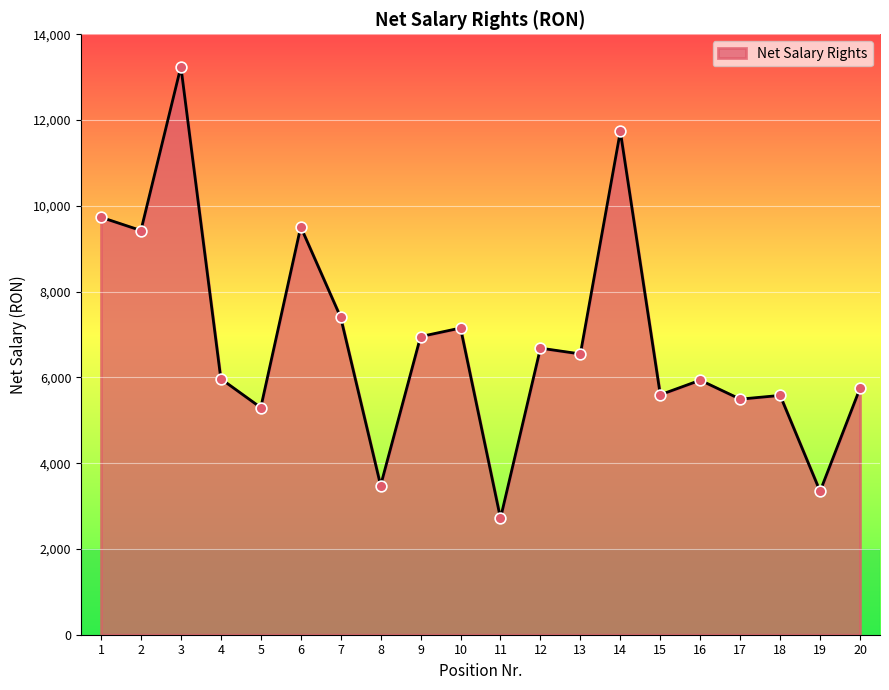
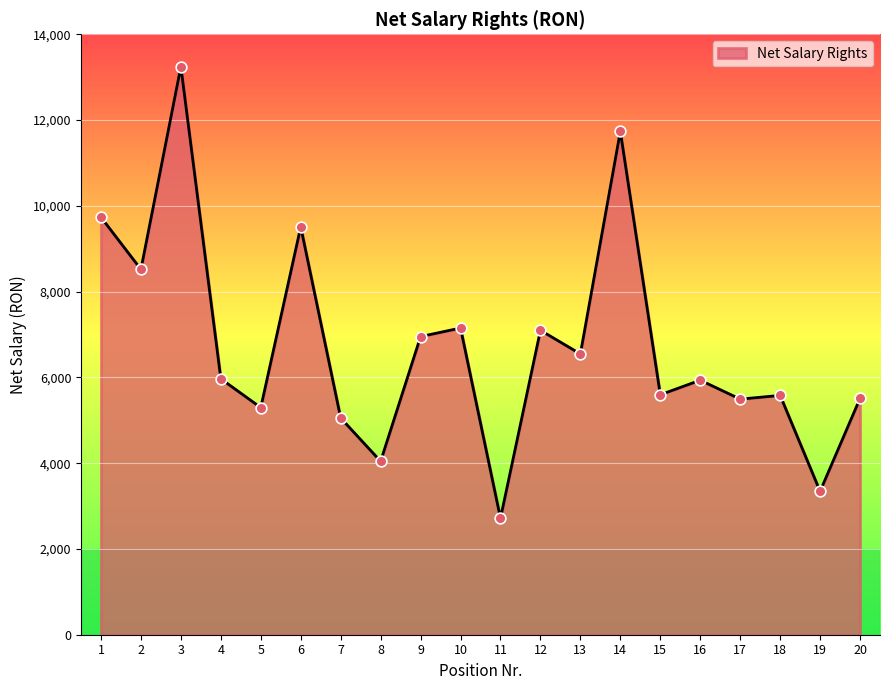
2: 9,400 -> 8,500
7: 7,400 -> 5,100
8: 3,500 -> 4,000
12: 6,700 -> 7,100
20: 5,700 -> 5,500
